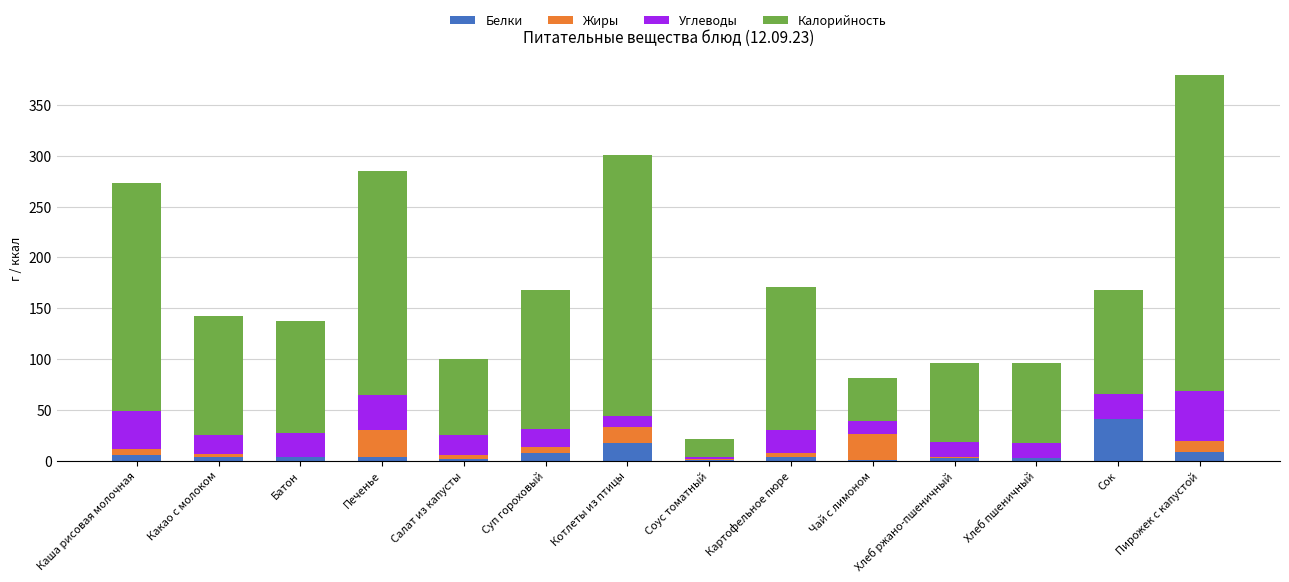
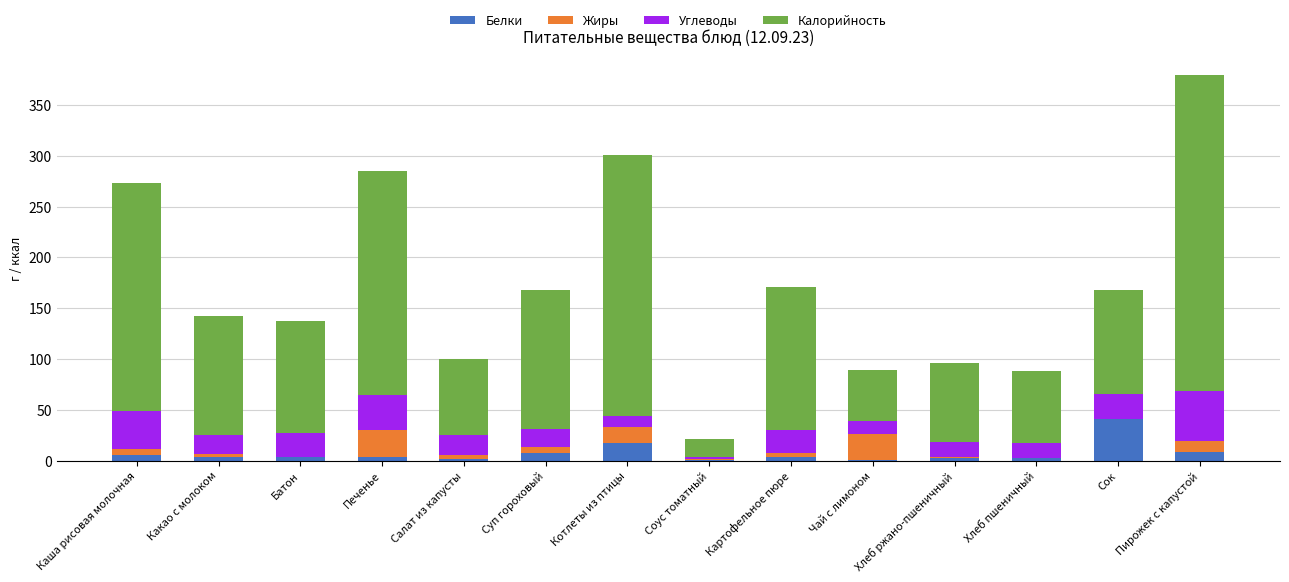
Калорийность, Чай с лимоном: 42 -> 51
Калорийность, Хлеб пшеничный: 78 -> 71
